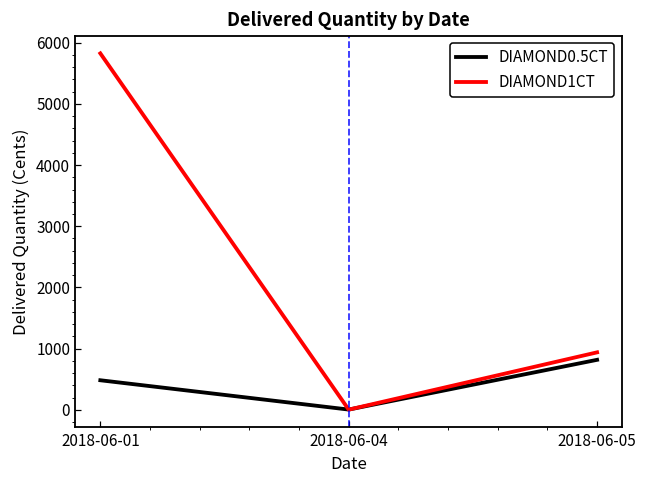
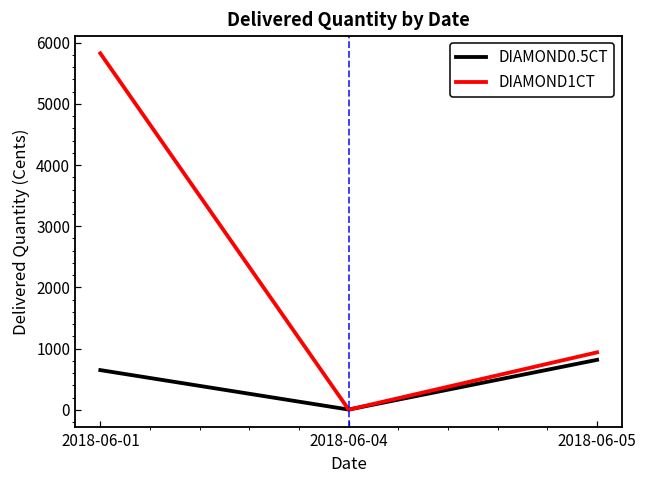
DIAMOND0.5CT, 2018-06-01: 500 -> 600
